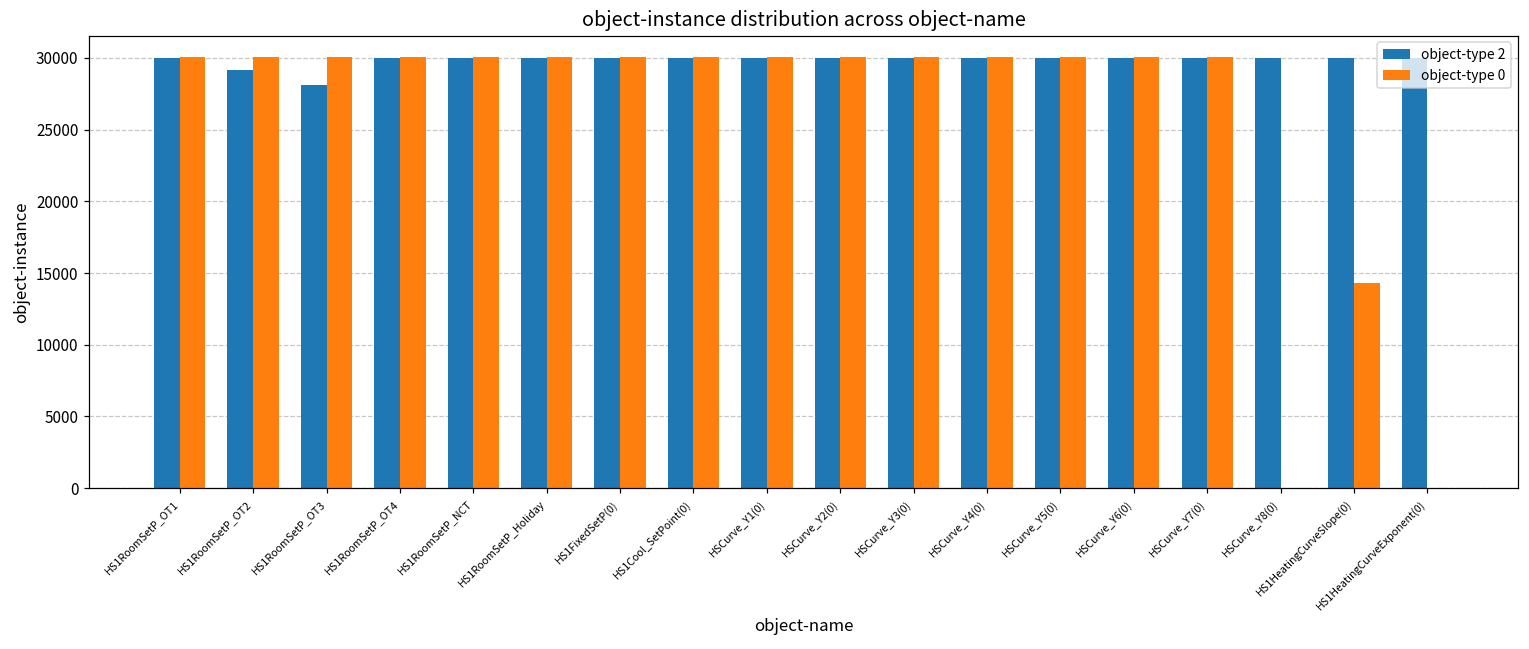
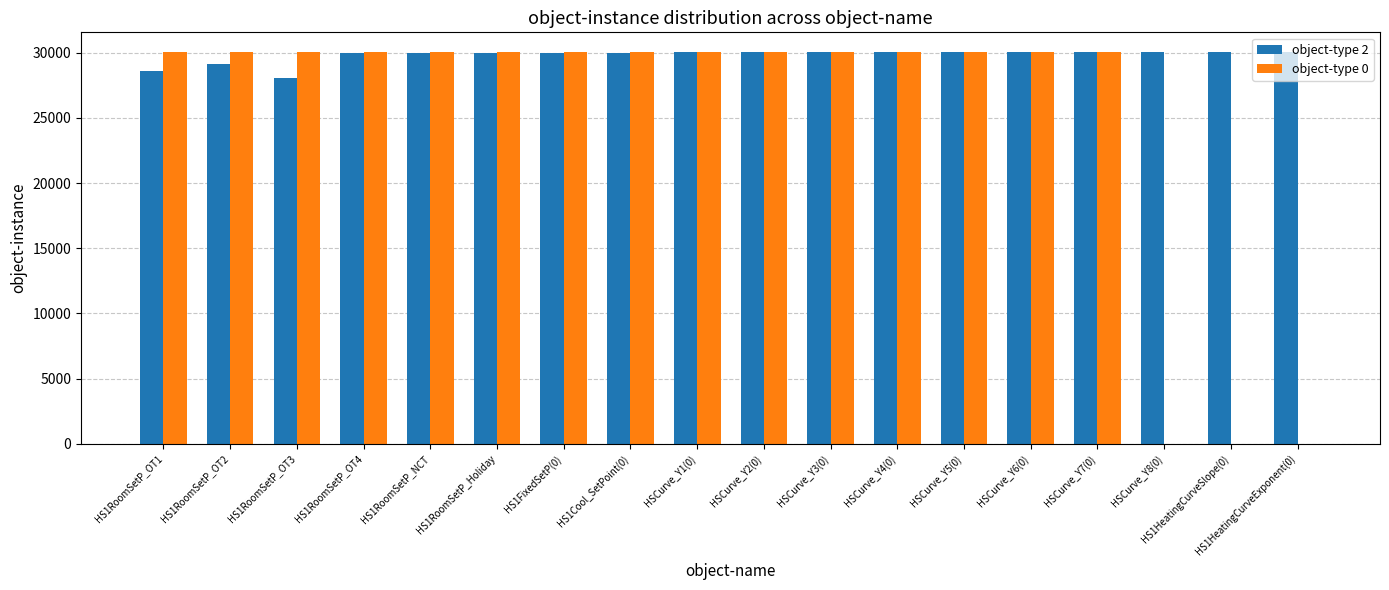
object-type 2, HS1RoomSetP_OT1: 30000 -> 28600
object-type 0, HS1HeatingCurveSlope(0): 14300 -> 0
